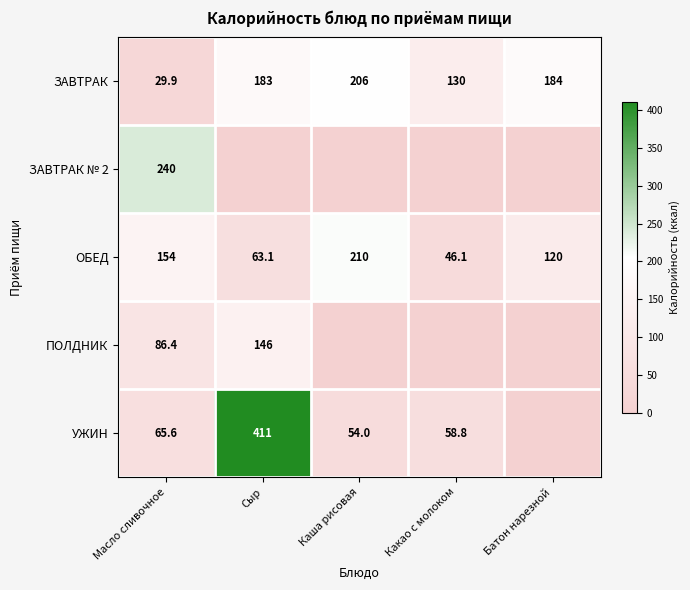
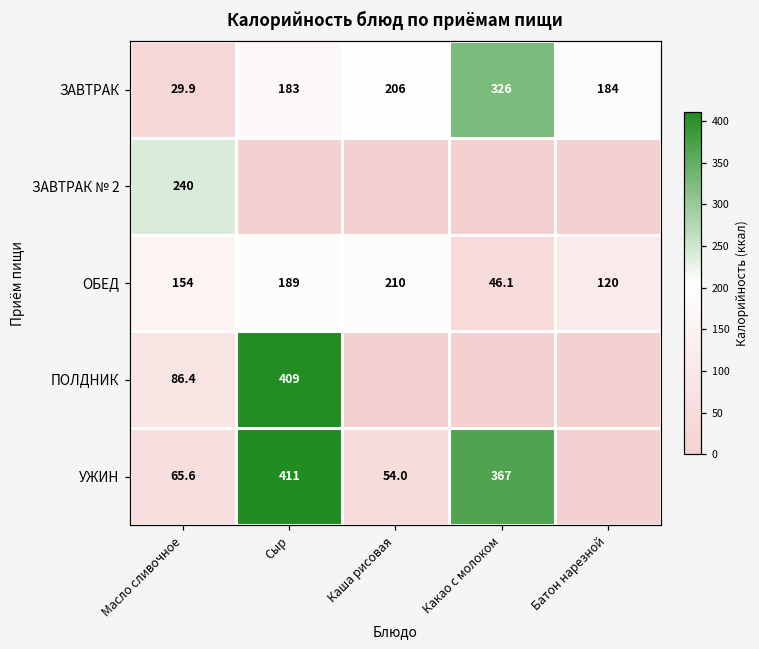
ЗАВТРАК, Какао с молоком: 130 -> 326
ОБЕД, Сыр: 63.1 -> 189
ПОЛДНИК, Сыр: 146 -> 409
УЖИН, Какао с молоком: 58.8 -> 367
